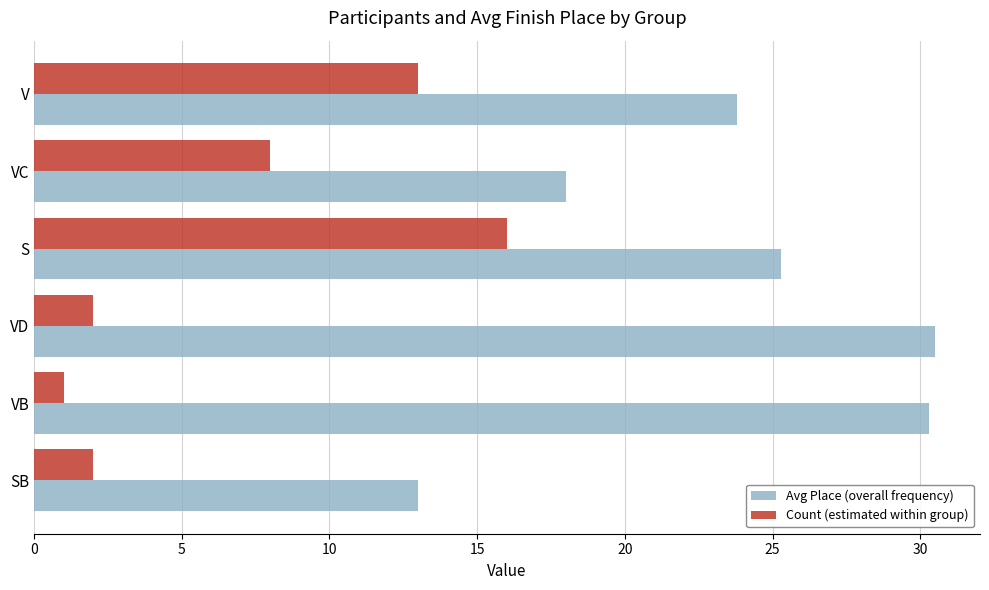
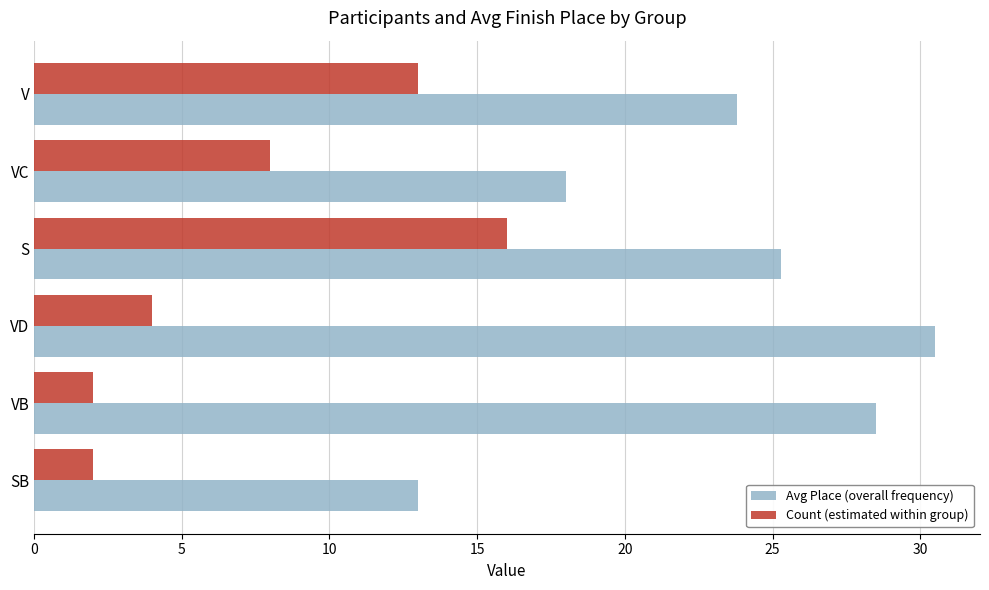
Count (estimated within group), VD: 2 -> 4
Count (estimated within group), VB: 1 -> 2
Avg Place (overall frequency), VB: 30.3 -> 28.5
